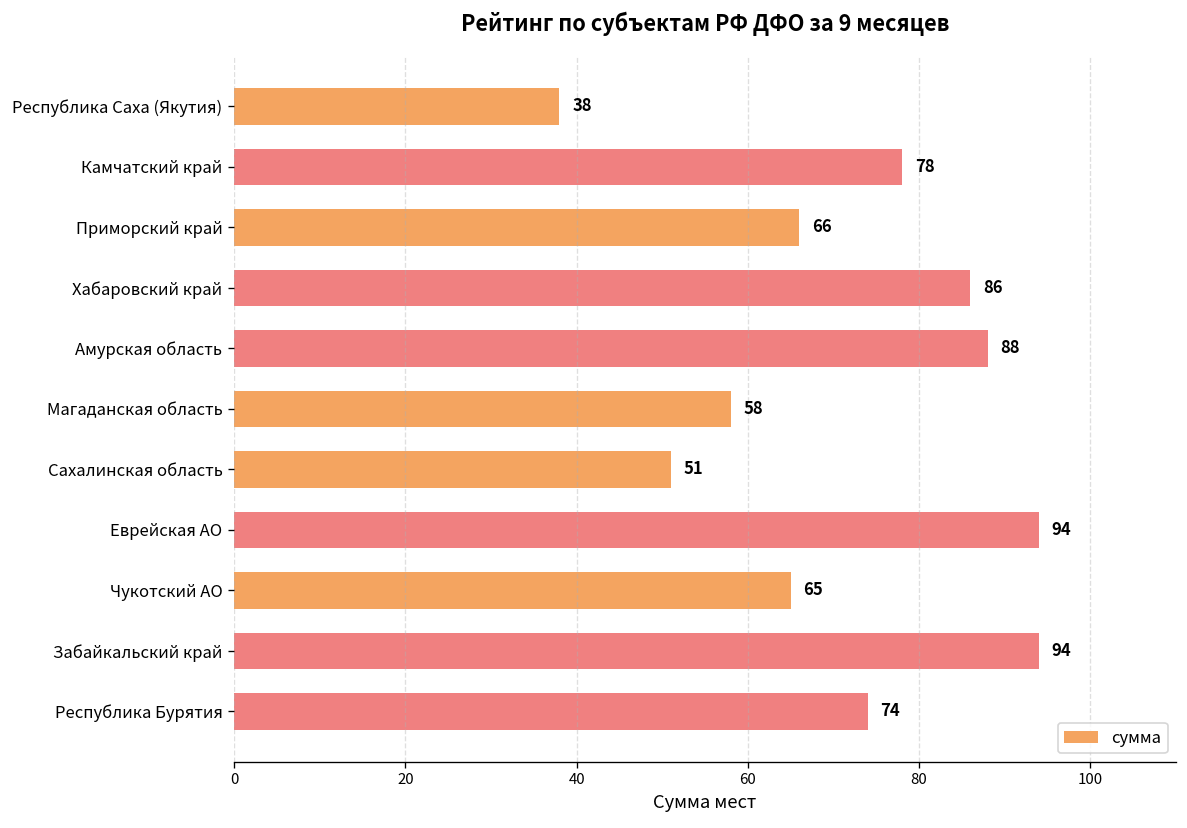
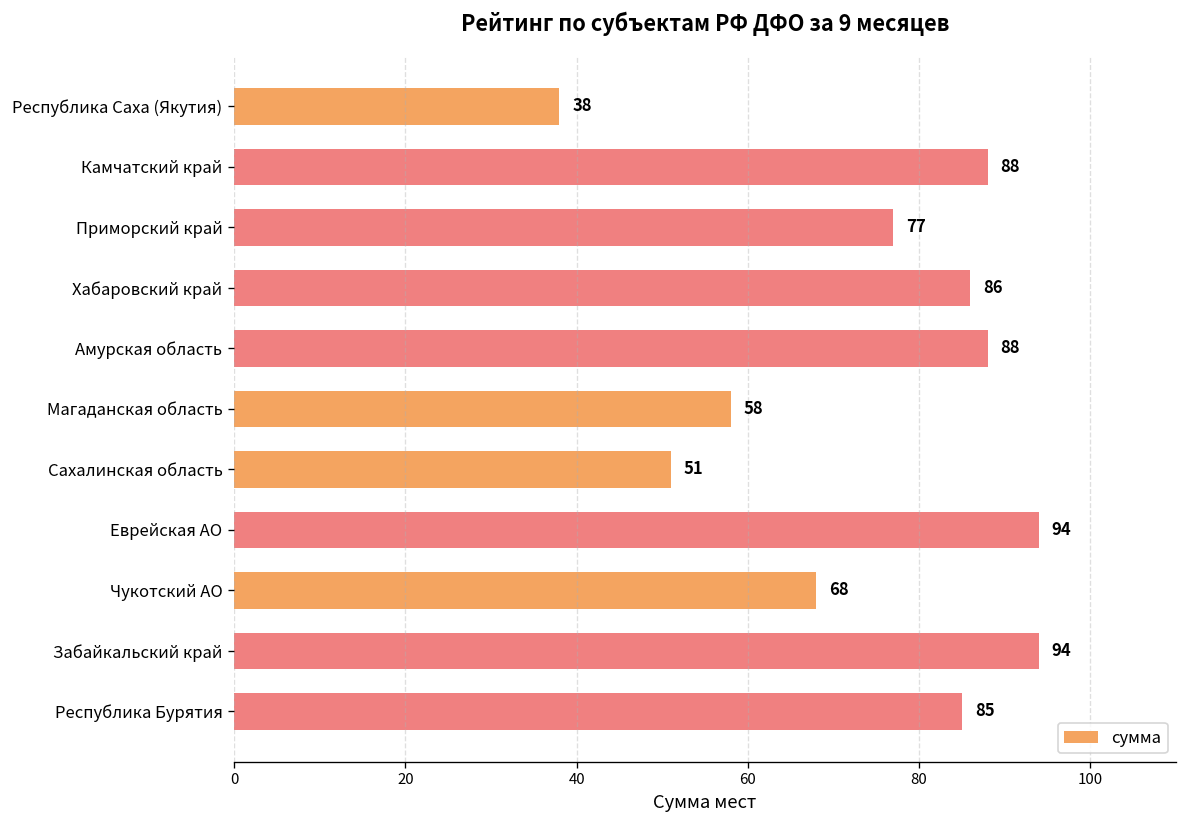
Камчатский край: 78 -> 88
Приморский край: 66 -> 77
Чукотский АО: 65 -> 68
Республика Бурятия: 74 -> 85
